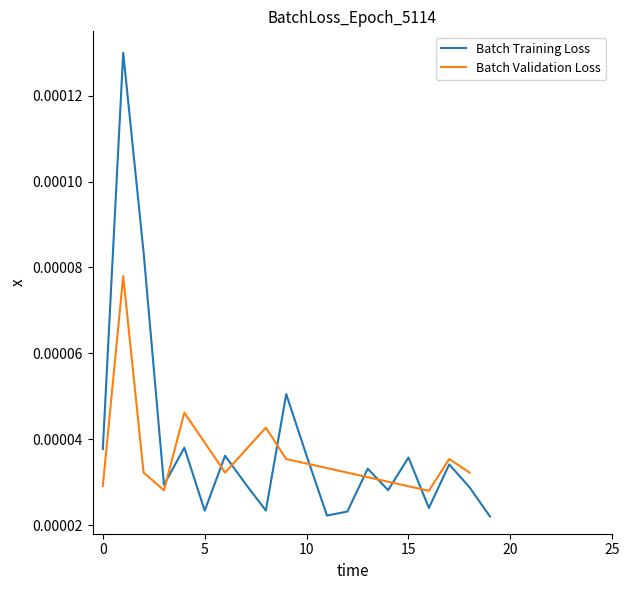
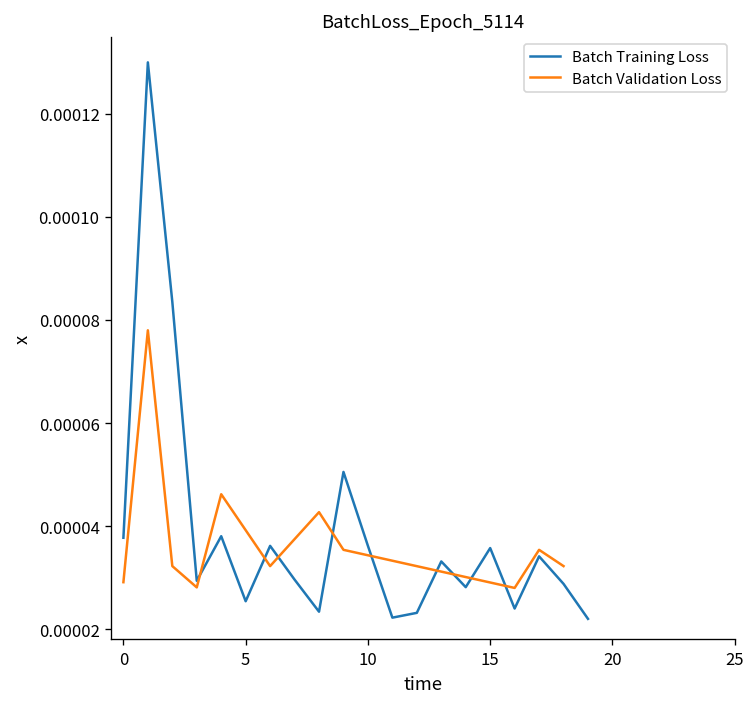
Batch Training Loss, 5: 0.000023 -> 0.000025
